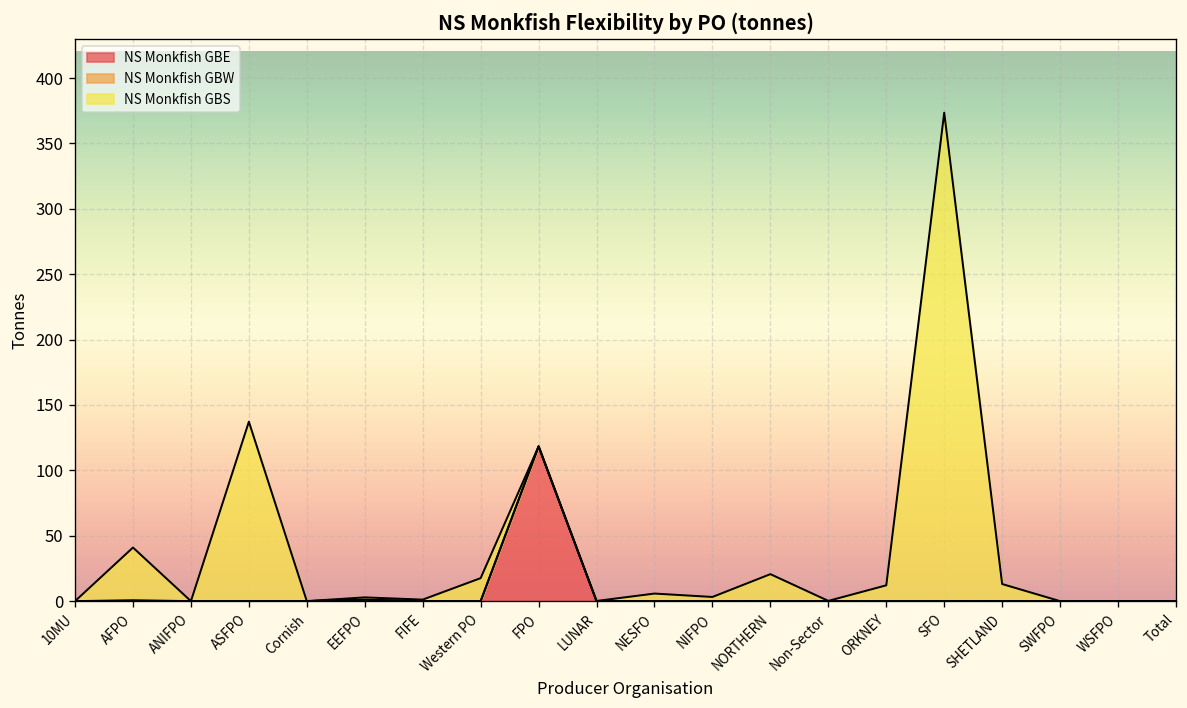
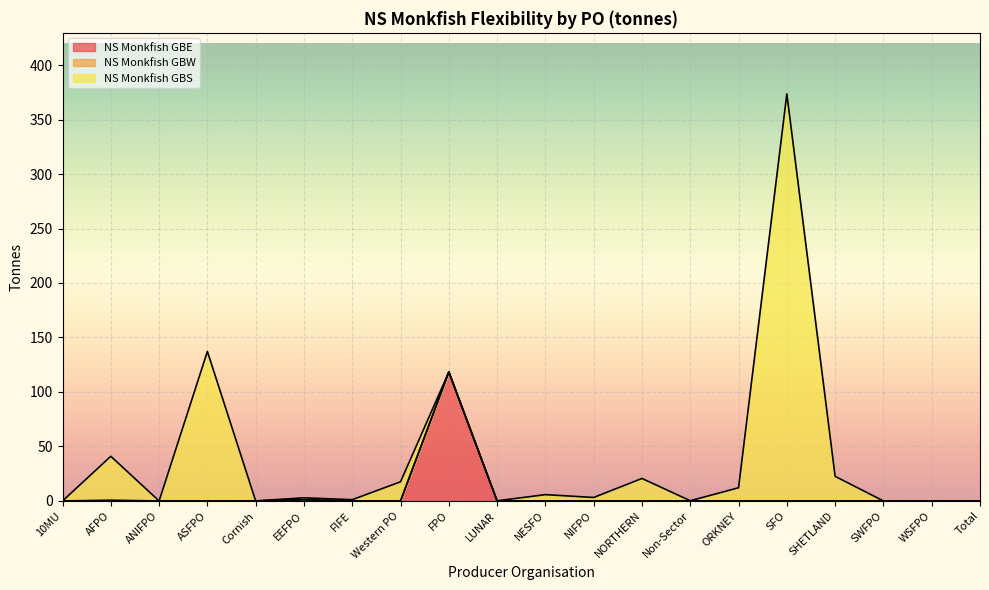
NS Monkfish GBS, SHETLAND: 13 -> 23
